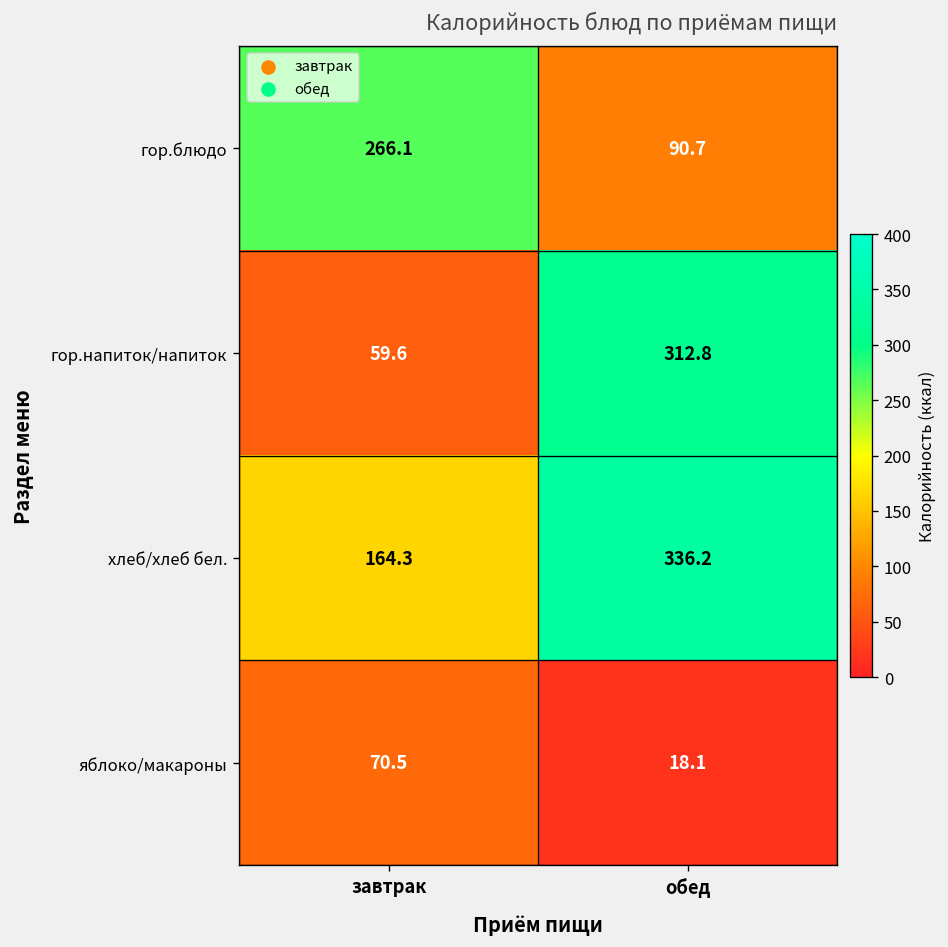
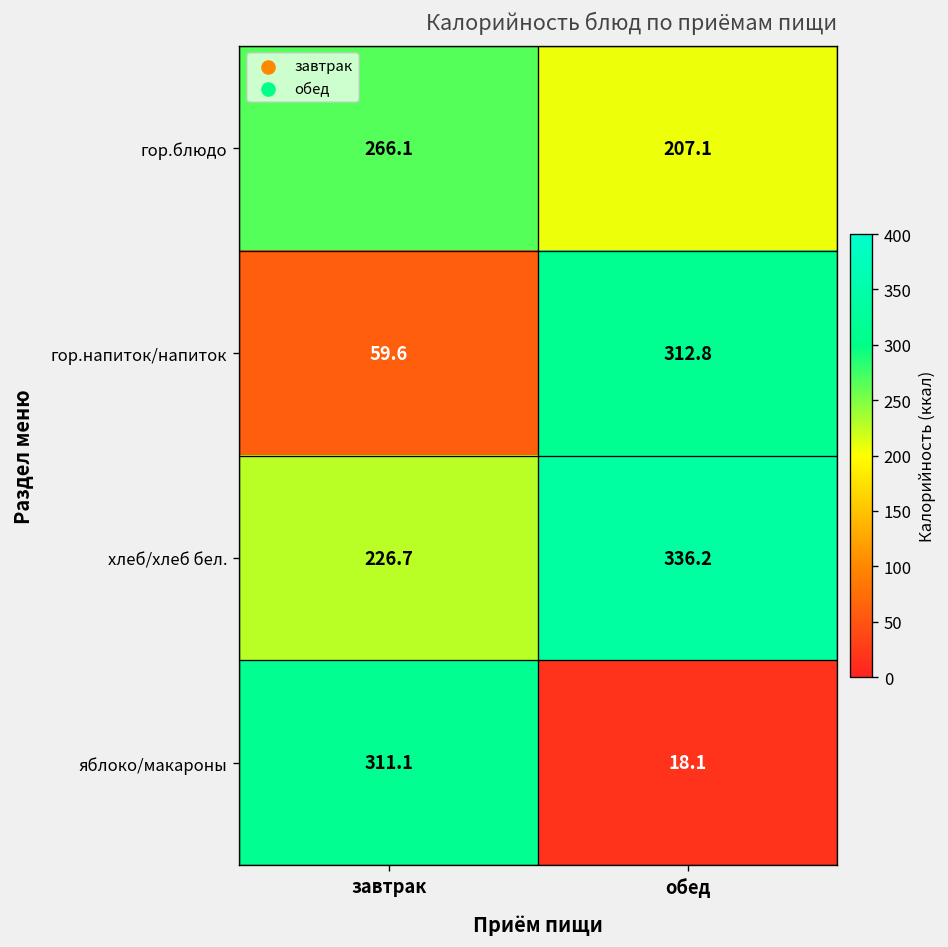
гор.блюдо, обед: 90.7 -> 207.1
хлеб/хлеб бел., завтрак: 164.3 -> 226.7
яблоко/макароны, завтрак: 70.5 -> 311.1
